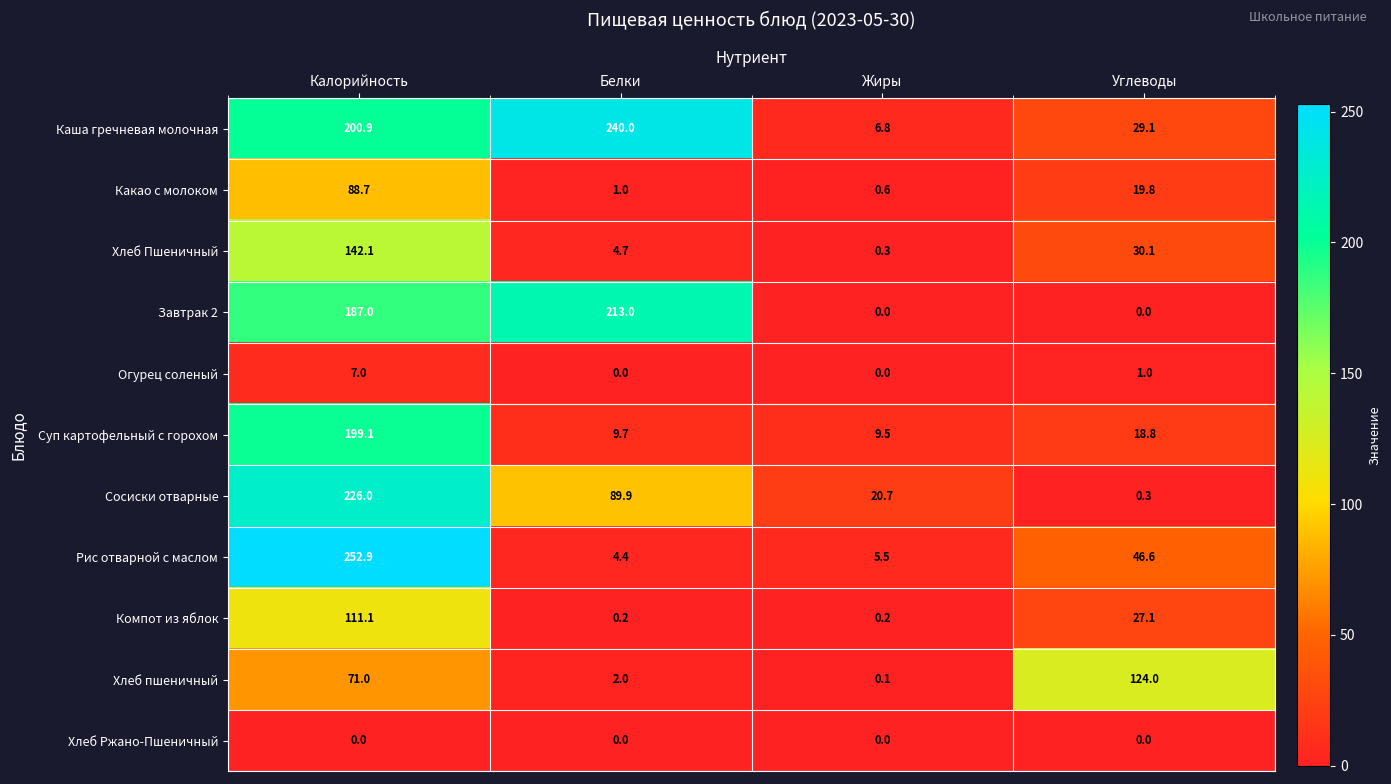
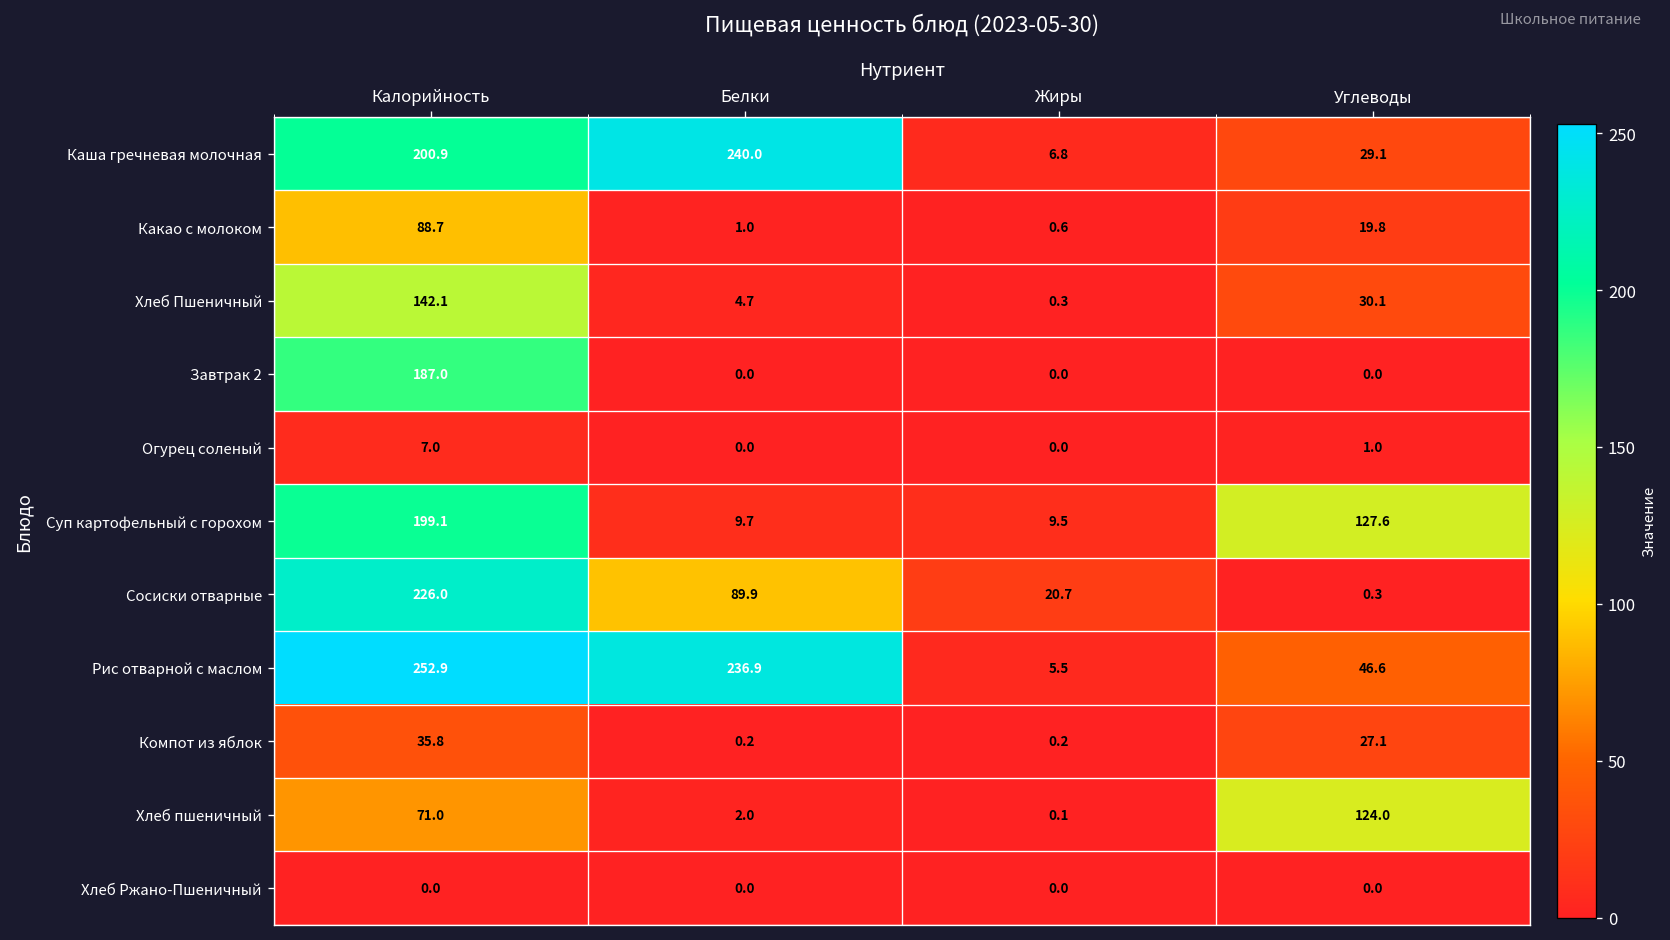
Завтрак 2, Белки: 213.0 -> 0.0
Суп картофельный с горохом, Углеводы: 18.8 -> 127.6
Рис отварной с маслом, Белки: 4.4 -> 236.9
Компот из яблок, Калорийность: 111.1 -> 35.8
